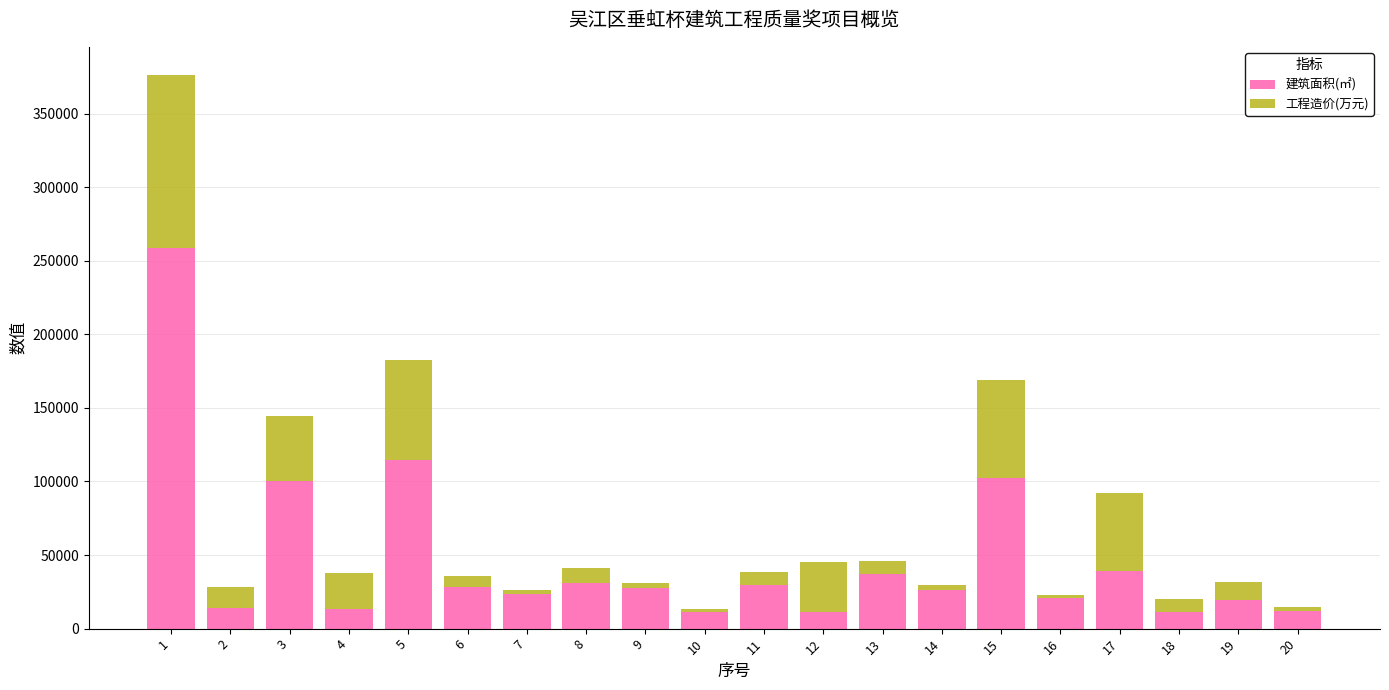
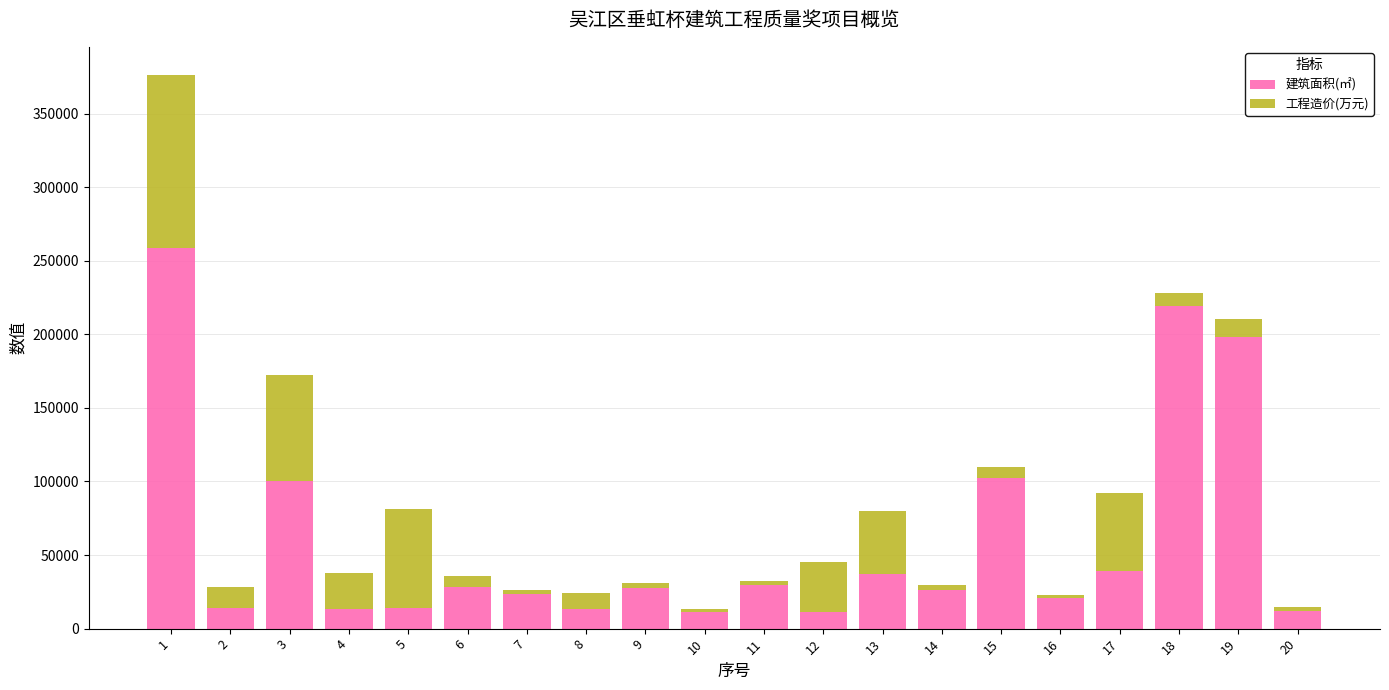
工程造价(万元), 3: 44000 -> 72000
建筑面积(㎡), 5: 115000 -> 14000
建筑面积(㎡), 8: 31000 -> 13000
工程造价(万元), 11: 9000 -> 3000
工程造价(万元), 13: 8000 -> 42000
工程造价(万元), 15: 67000 -> 8000
建筑面积(㎡), 18: 11000 -> 219000
建筑面积(㎡), 19: 20000 -> 198000
